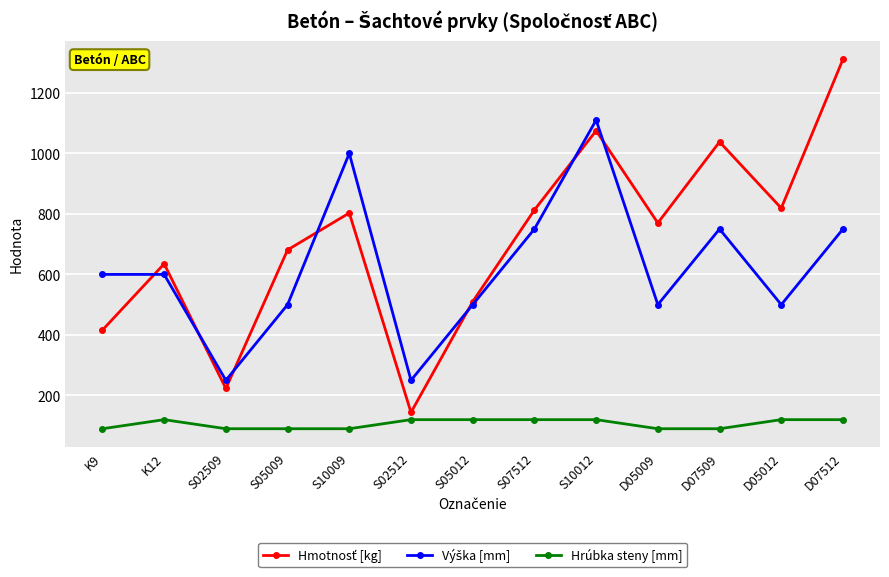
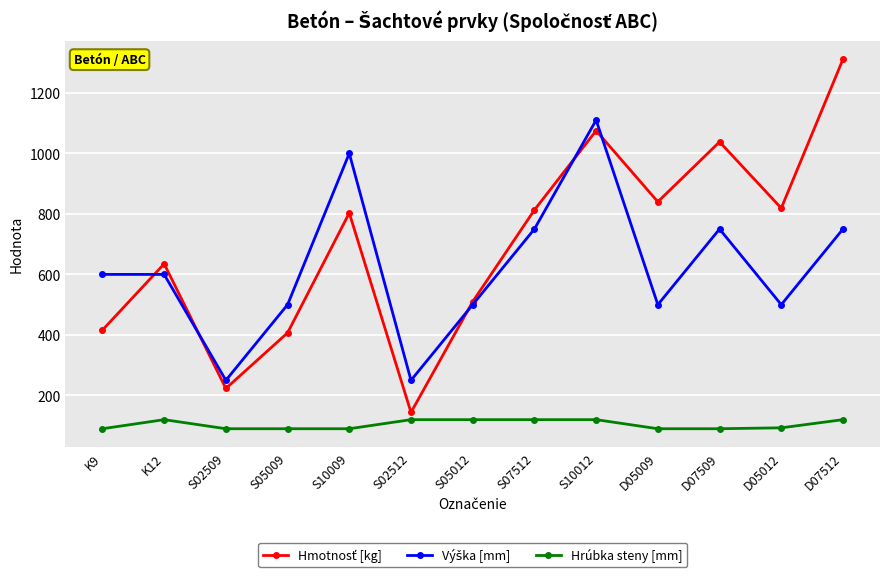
Hmotnosť [kg], S05009: 680 -> 410
Hmotnosť [kg], D05009: 770 -> 840
Hrúbka steny [mm], D05012: 120 -> 90
